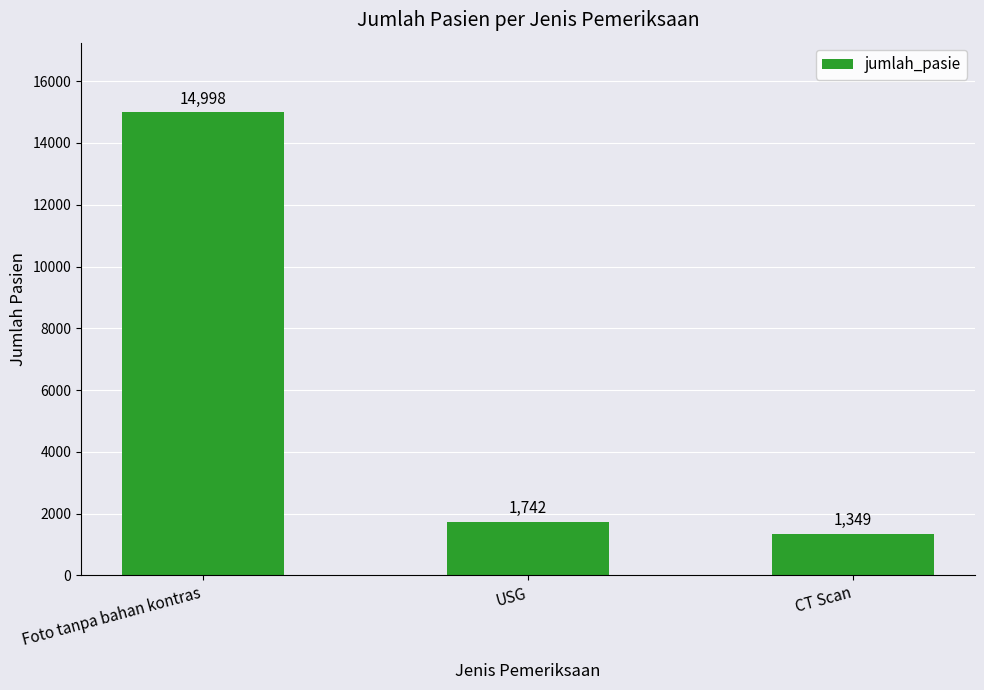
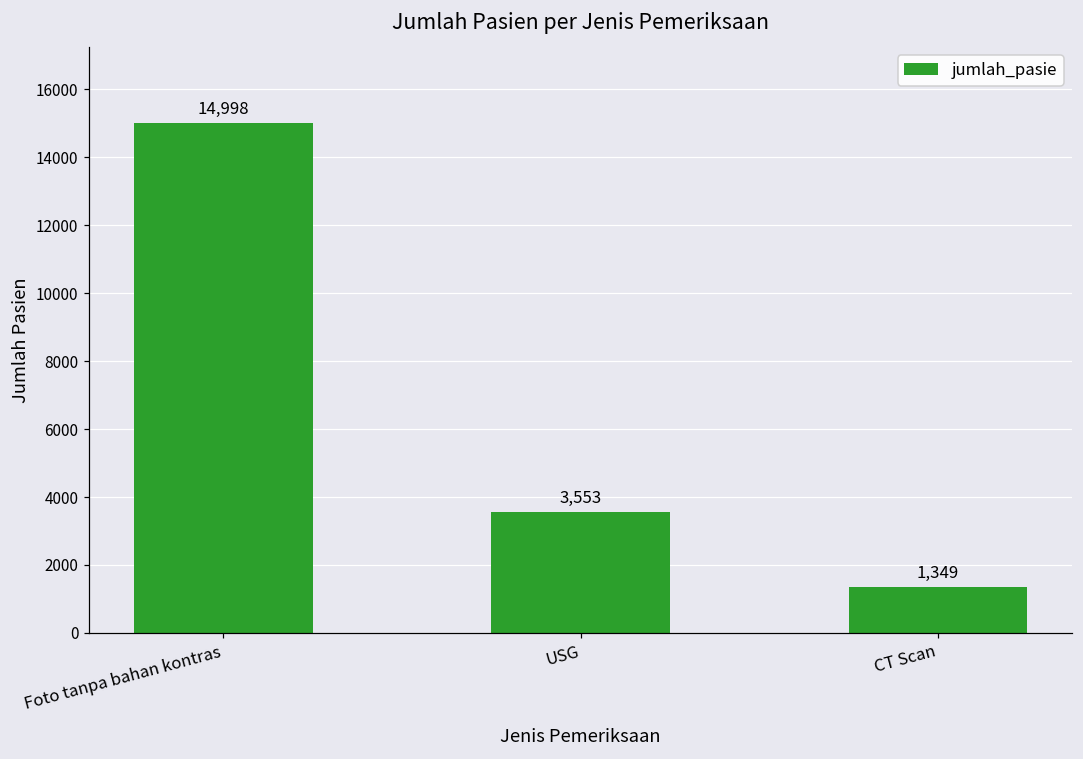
USG: 1,742 -> 3,553
